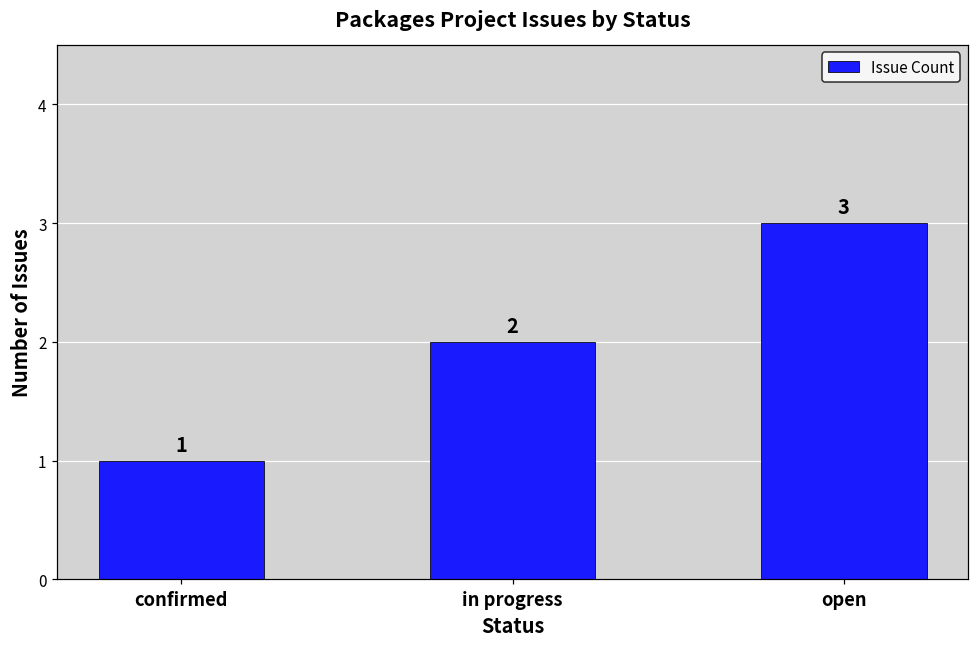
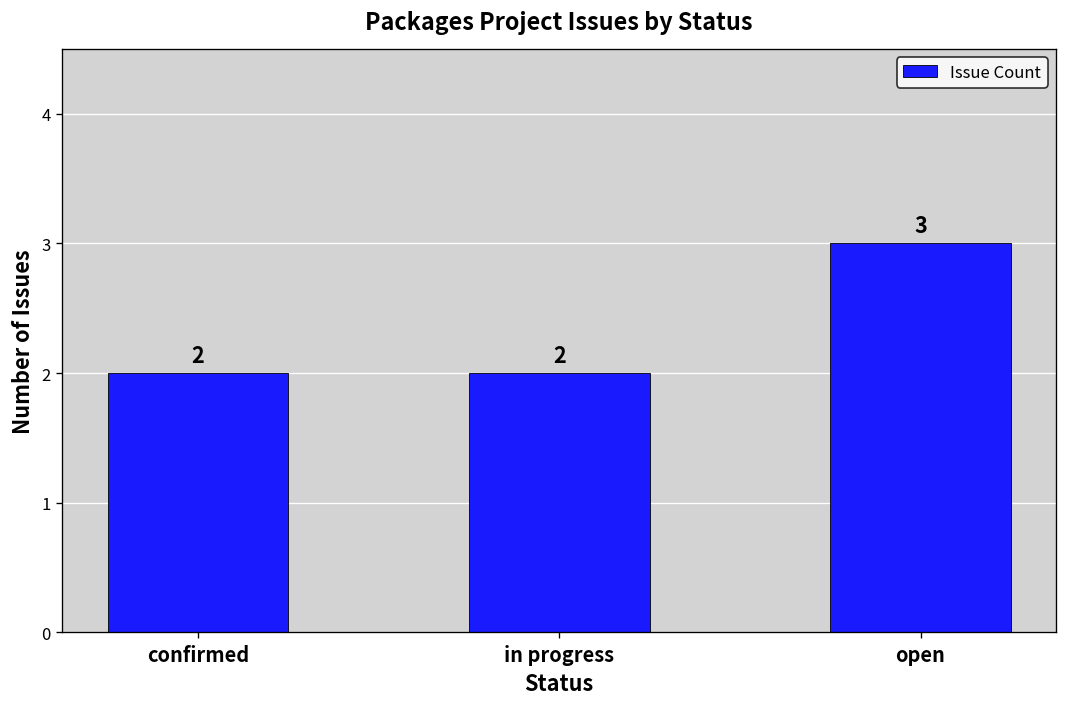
confirmed: 1 -> 2
